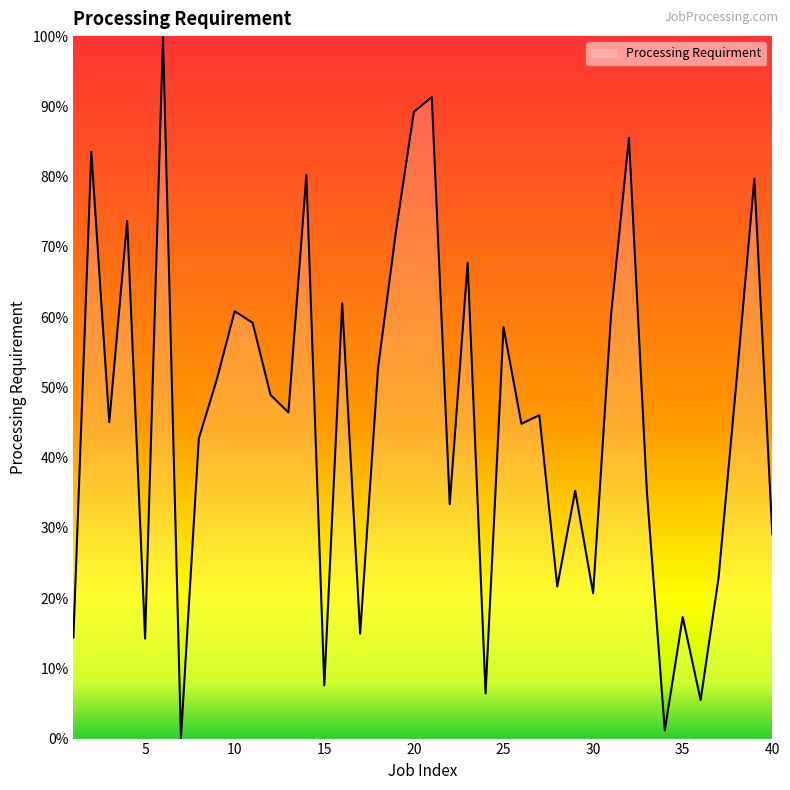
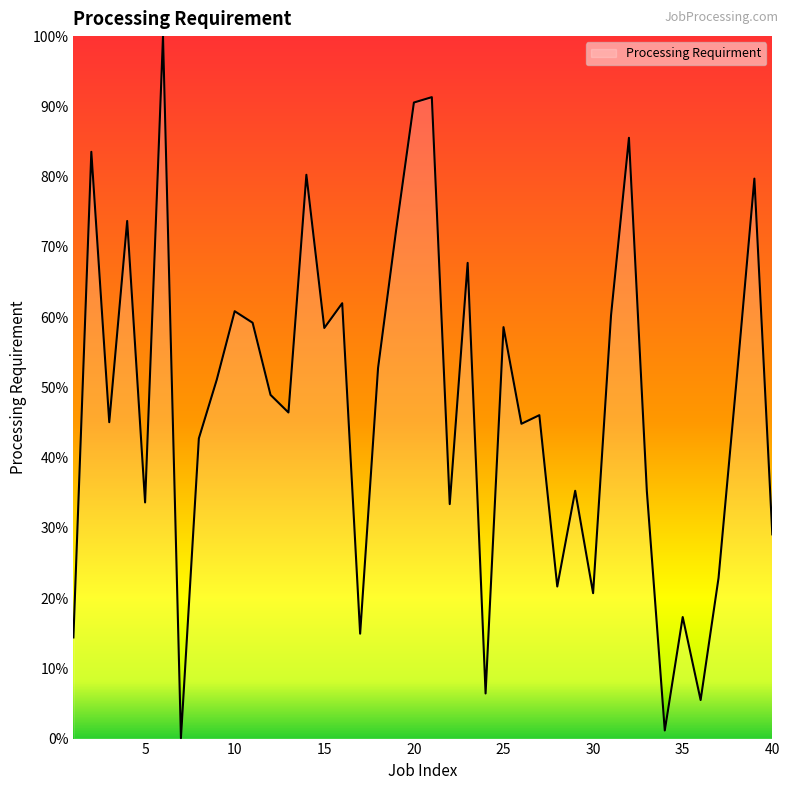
5: 14% -> 34%
15: 8% -> 58%
20: 89% -> 91%
